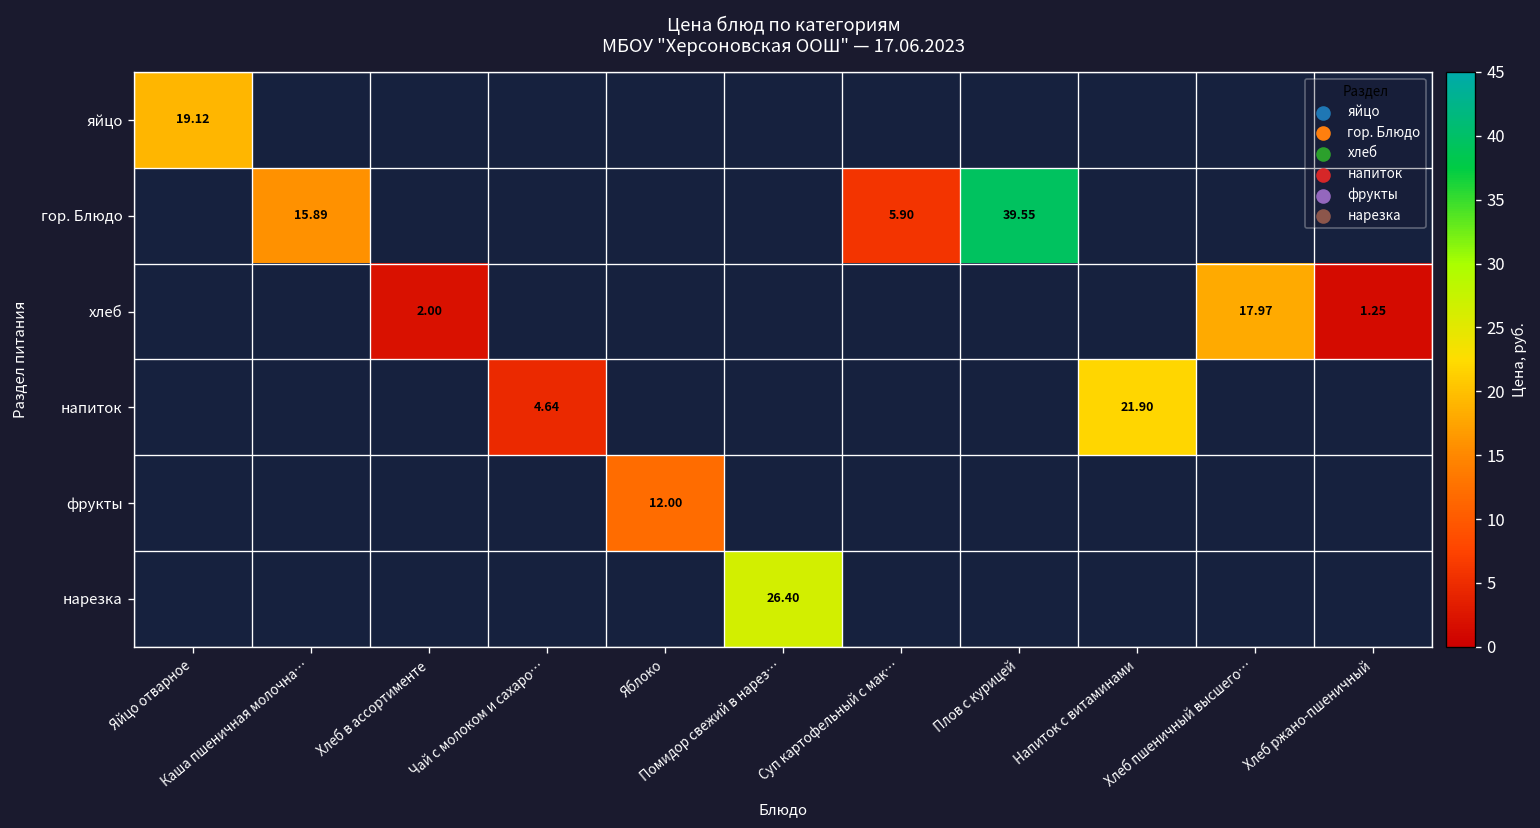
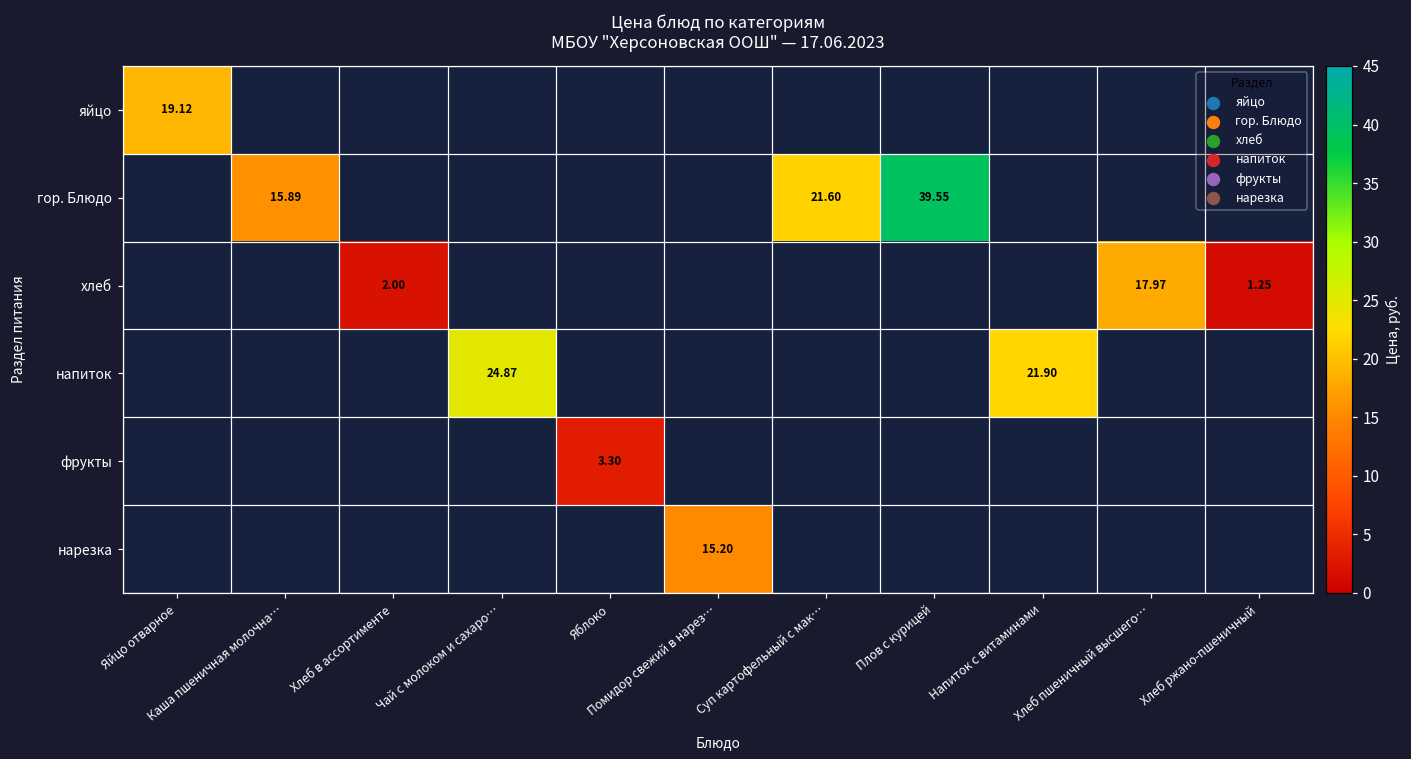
гор. Блюдо, Суп картофельный с мак…: 5.90 -> 21.60
напиток, Чай с молоком и сахаро…: 4.64 -> 24.87
фрукты, Яблоко: 12.00 -> 3.30
нарезка, Помидор свежий в нарез…: 26.40 -> 15.20
